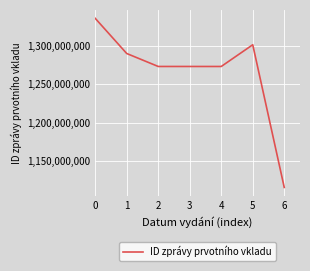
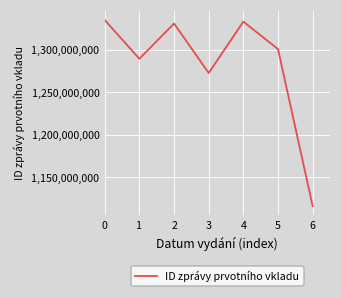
2: 1,270,000,000 -> 1,330,000,000
4: 1,270,000,000 -> 1,330,000,000
